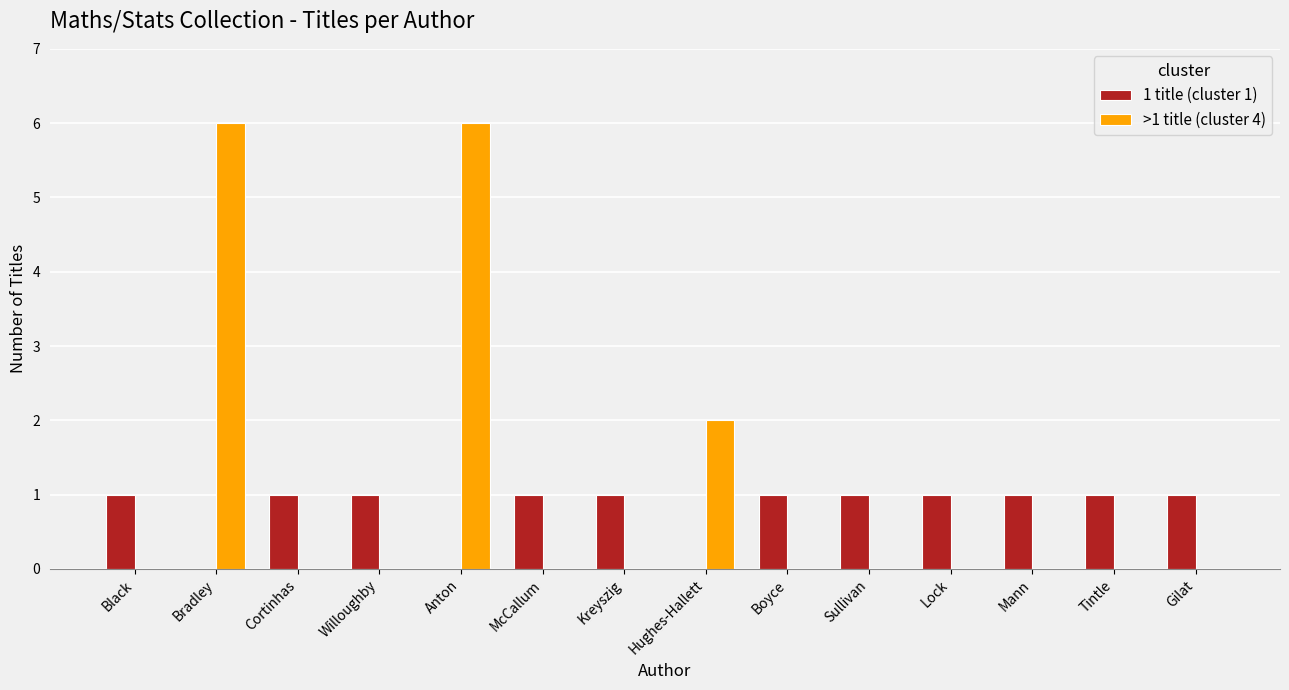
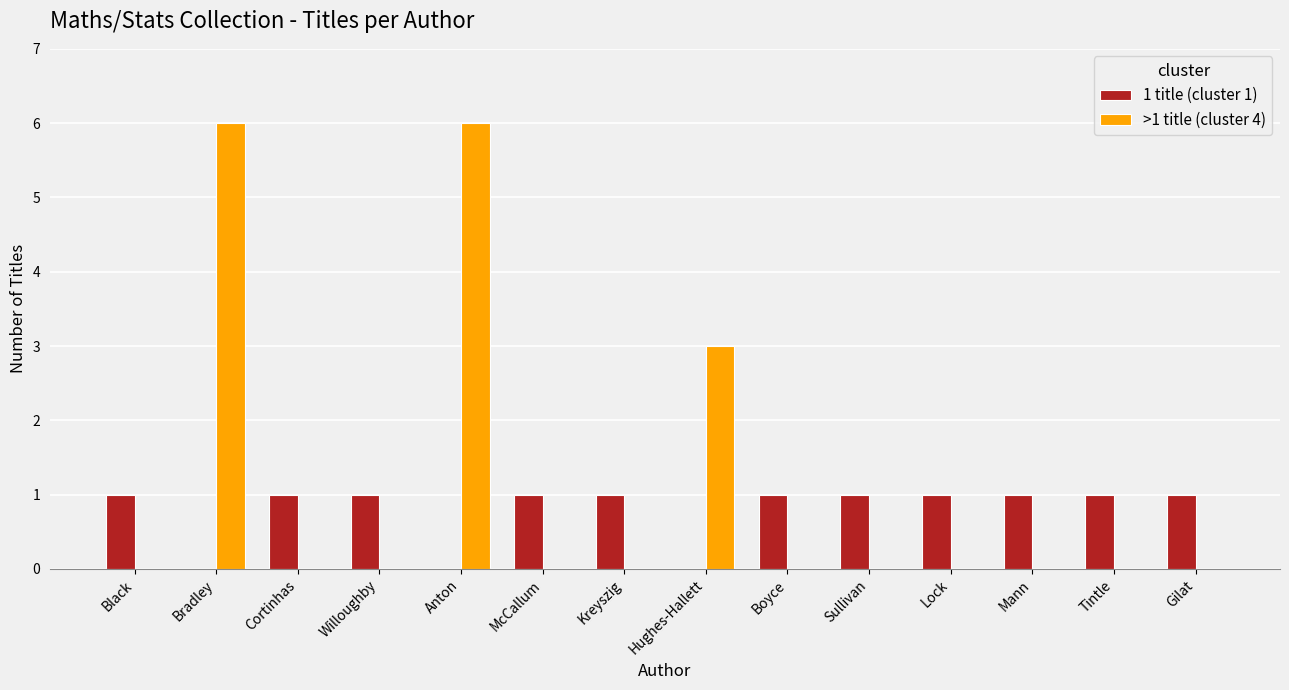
>1 title (cluster 4), Hughes-Hallett: 2 -> 3
